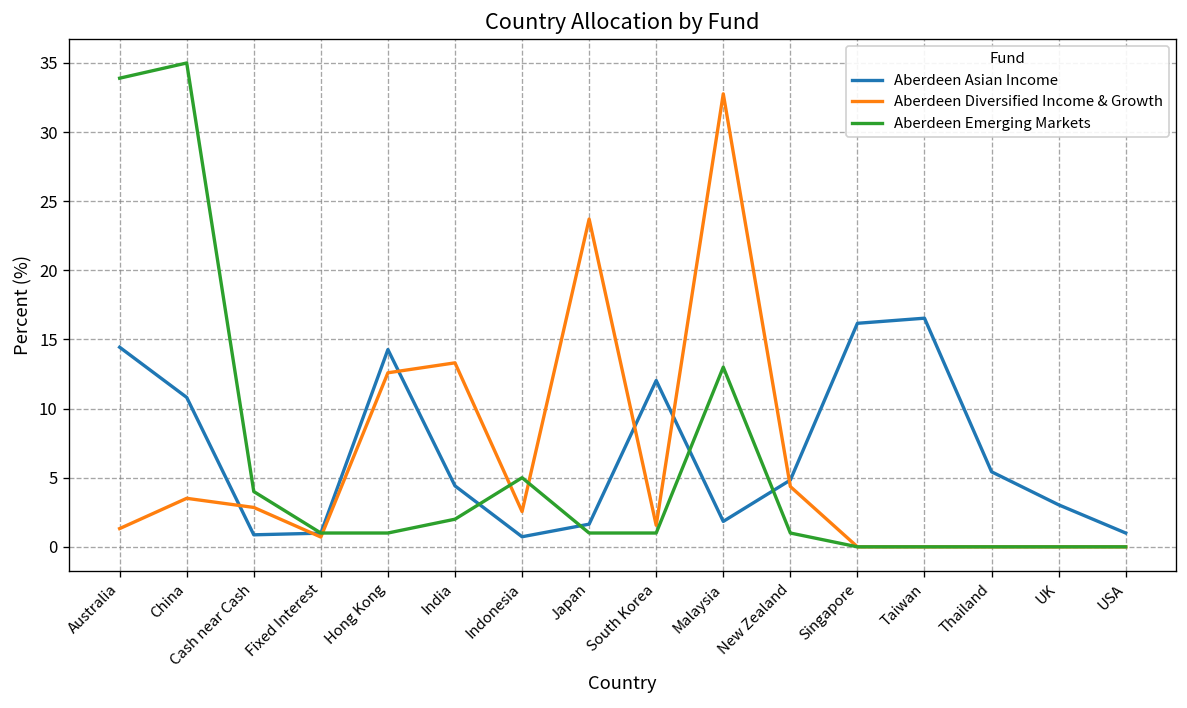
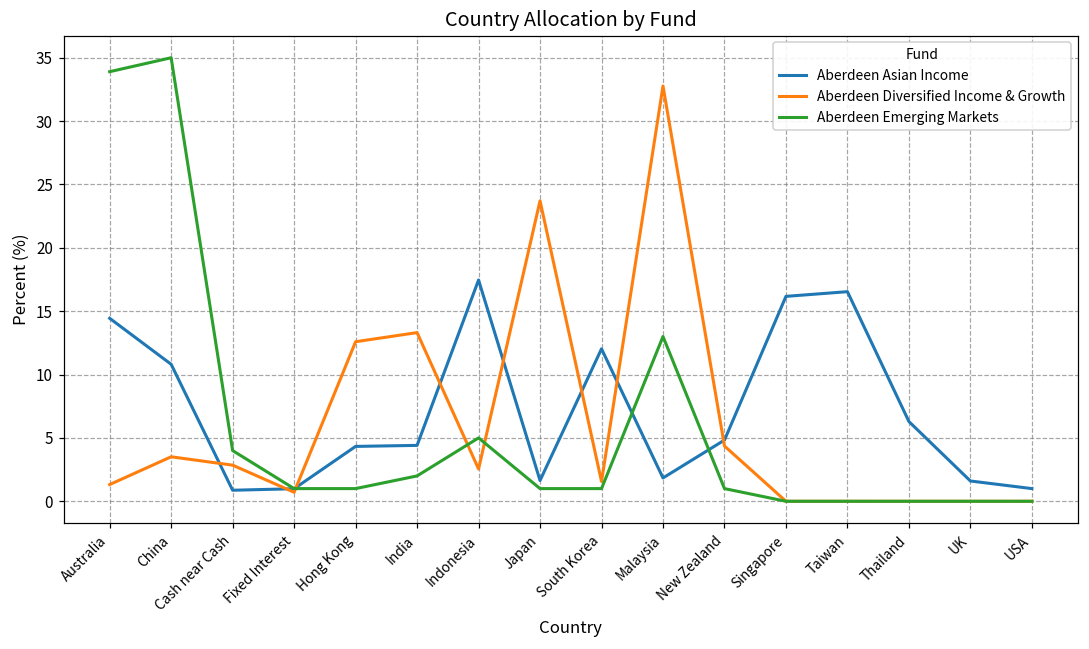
Aberdeen Asian Income, Hong Kong: 14.3 -> 4.3
Aberdeen Asian Income, Indonesia: 0.7 -> 17.5
Aberdeen Asian Income, Thailand: 5.4 -> 6.3
Aberdeen Asian Income, UK: 3.0 -> 1.6
